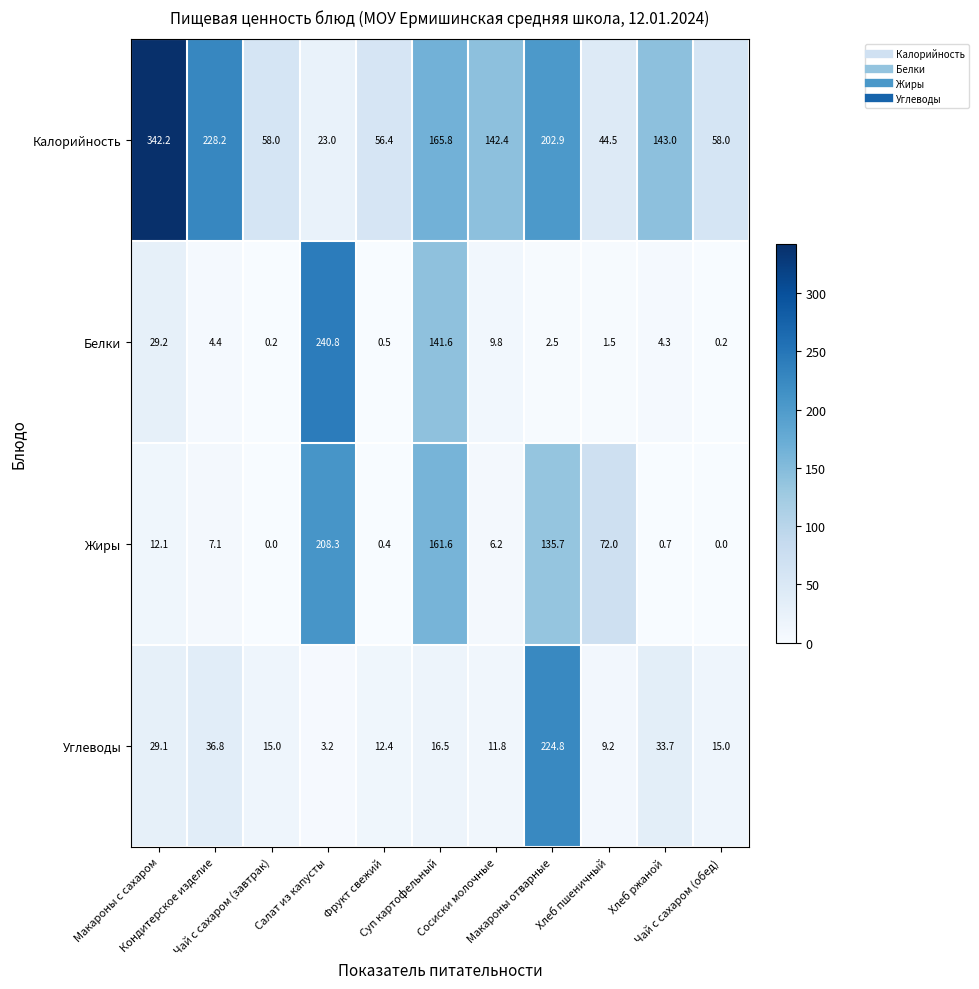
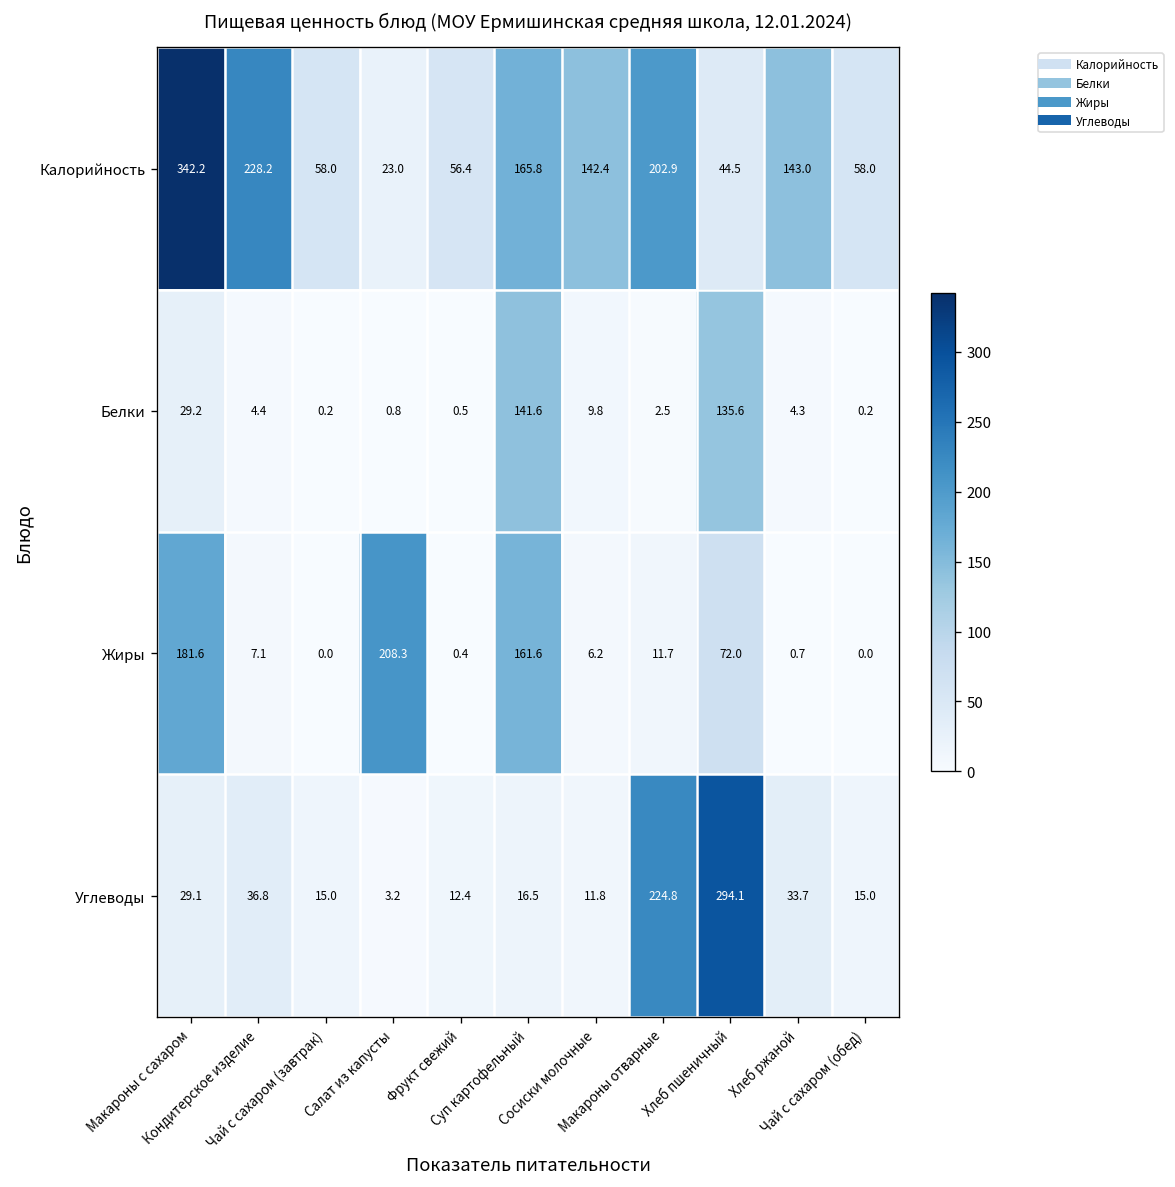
Белки, Салат из капусты: 240.8 -> 0.8
Белки, Хлеб пшеничный: 1.5 -> 135.6
Жиры, Макароны с сахаром: 12.1 -> 181.6
Жиры, Макароны отварные: 135.7 -> 11.7
Углеводы, Хлеб пшеничный: 9.2 -> 294.1
